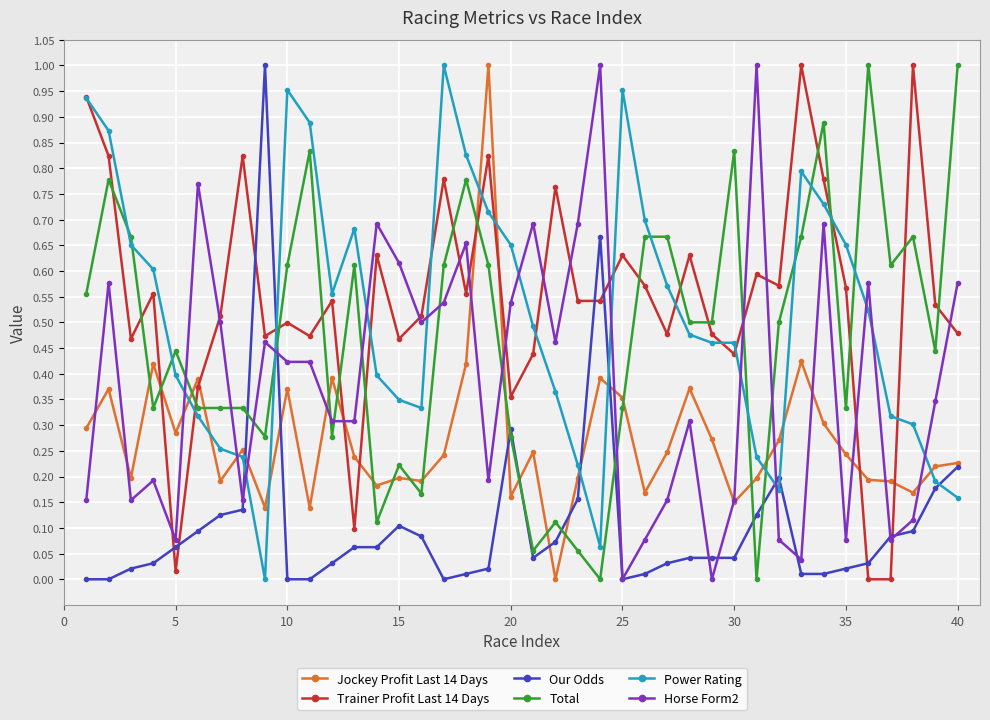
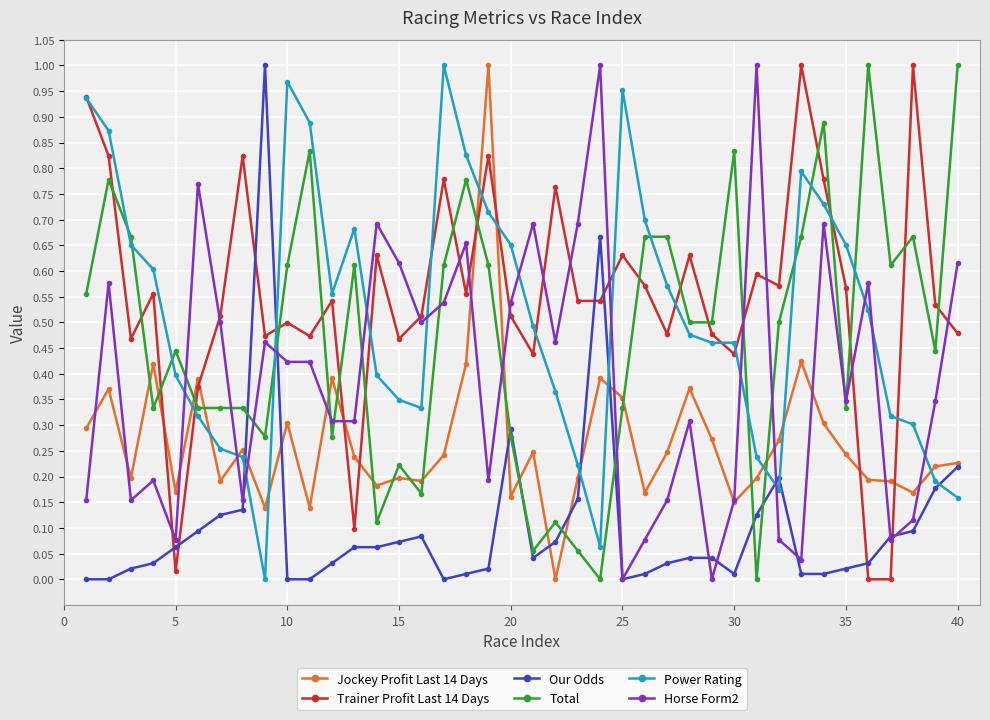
Jockey Profit Last 14 Days, 5: 0.28 -> 0.17
Jockey Profit Last 14 Days, 10: 0.37 -> 0.30
Power Rating, 10: 0.95 -> 0.97
Our Odds, 15: 0.10 -> 0.07
Trainer Profit Last 14 Days, 20: 0.36 -> 0.51
Our Odds, 30: 0.04 -> 0.01
Horse Form2, 35: 0.08 -> 0.35
Horse Form2, 40: 0.58 -> 0.62
